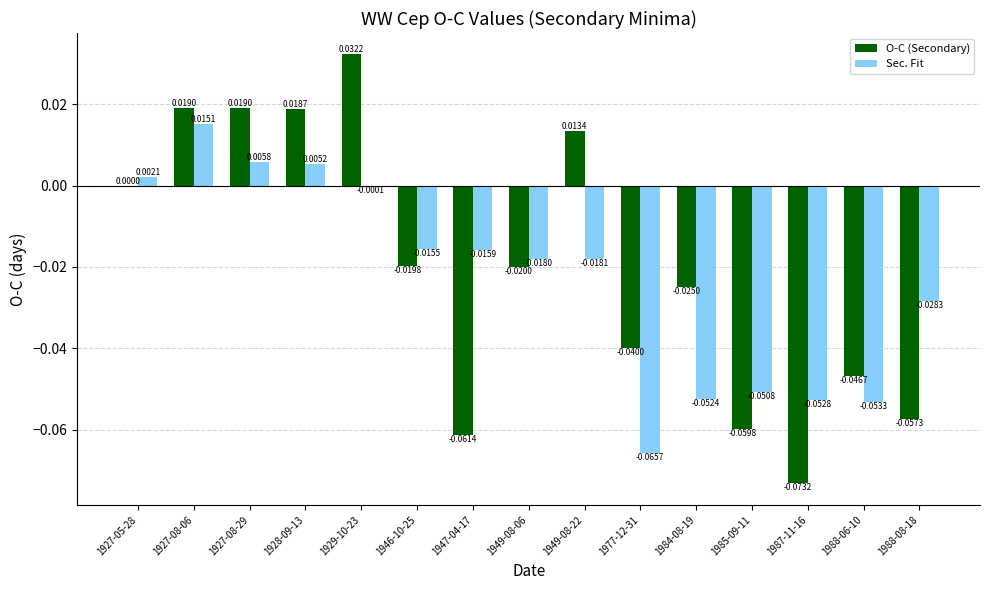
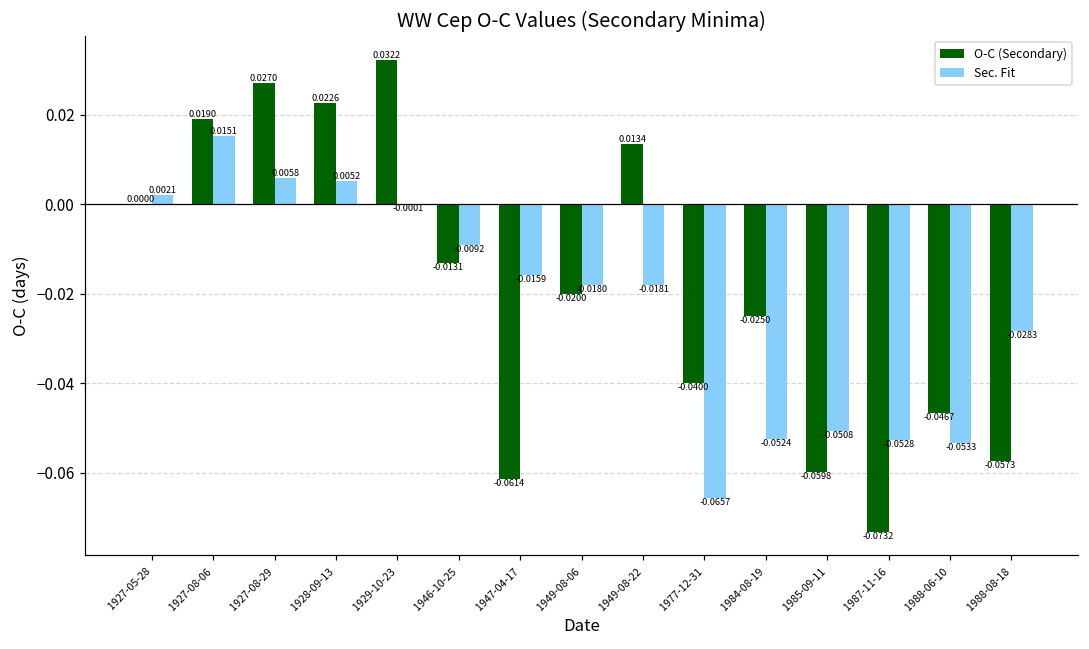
O-C (Secondary), 1927-08-29: 0.0190 -> 0.0270
O-C (Secondary), 1928-09-13: 0.0187 -> 0.0226
O-C (Secondary), 1946-10-25: -0.0198 -> -0.0131
Sec. Fit, 1946-10-25: -0.0155 -> -0.0092
